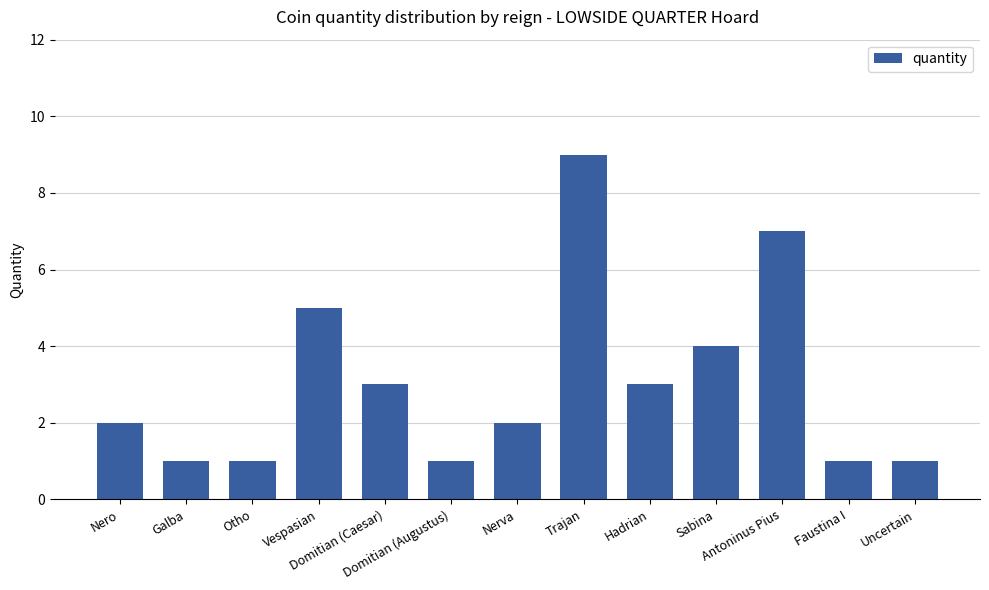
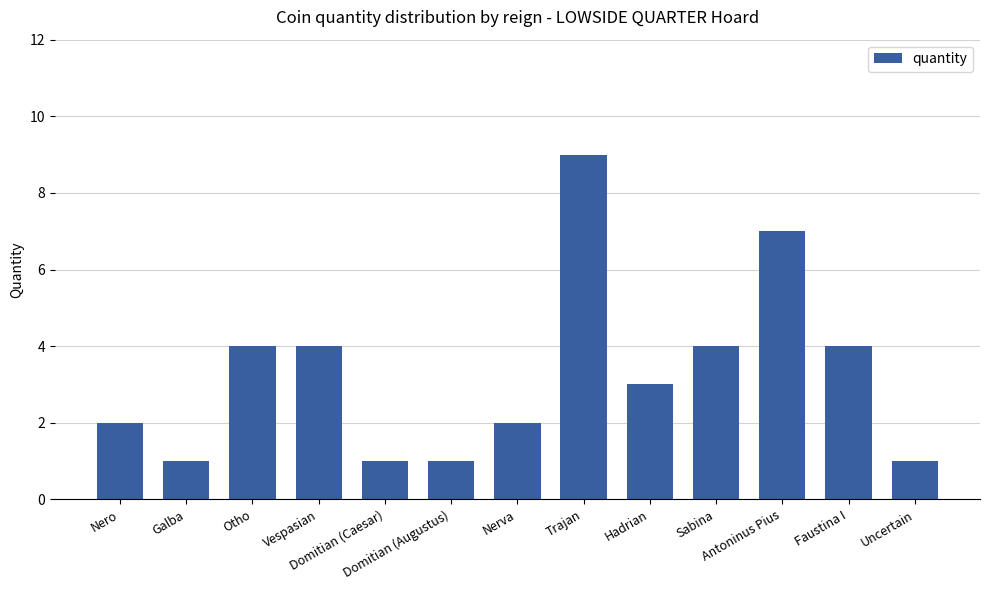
Otho: 1 -> 4
Vespasian: 5 -> 4
Domitian (Caesar): 3 -> 1
Faustina I: 1 -> 4
